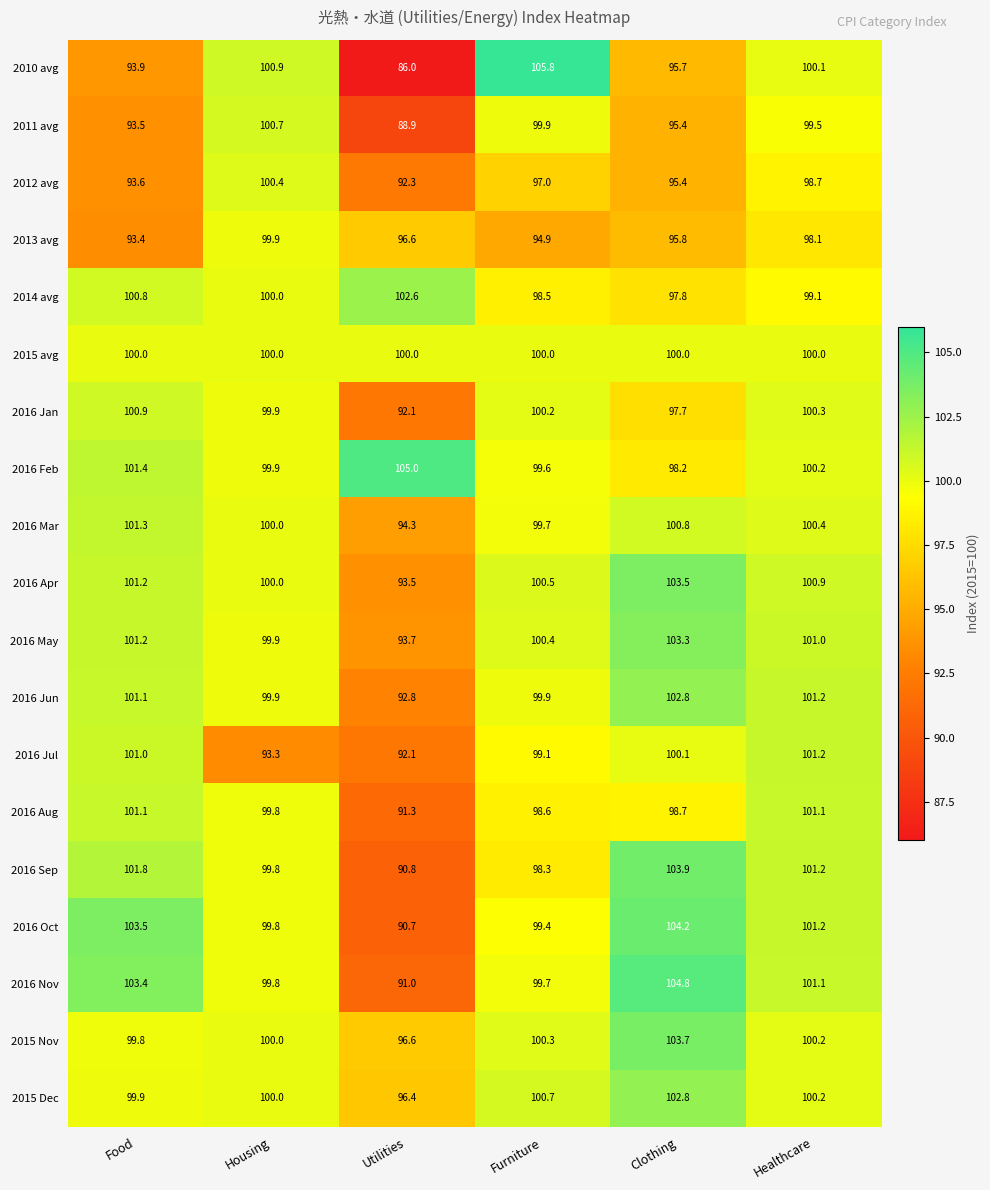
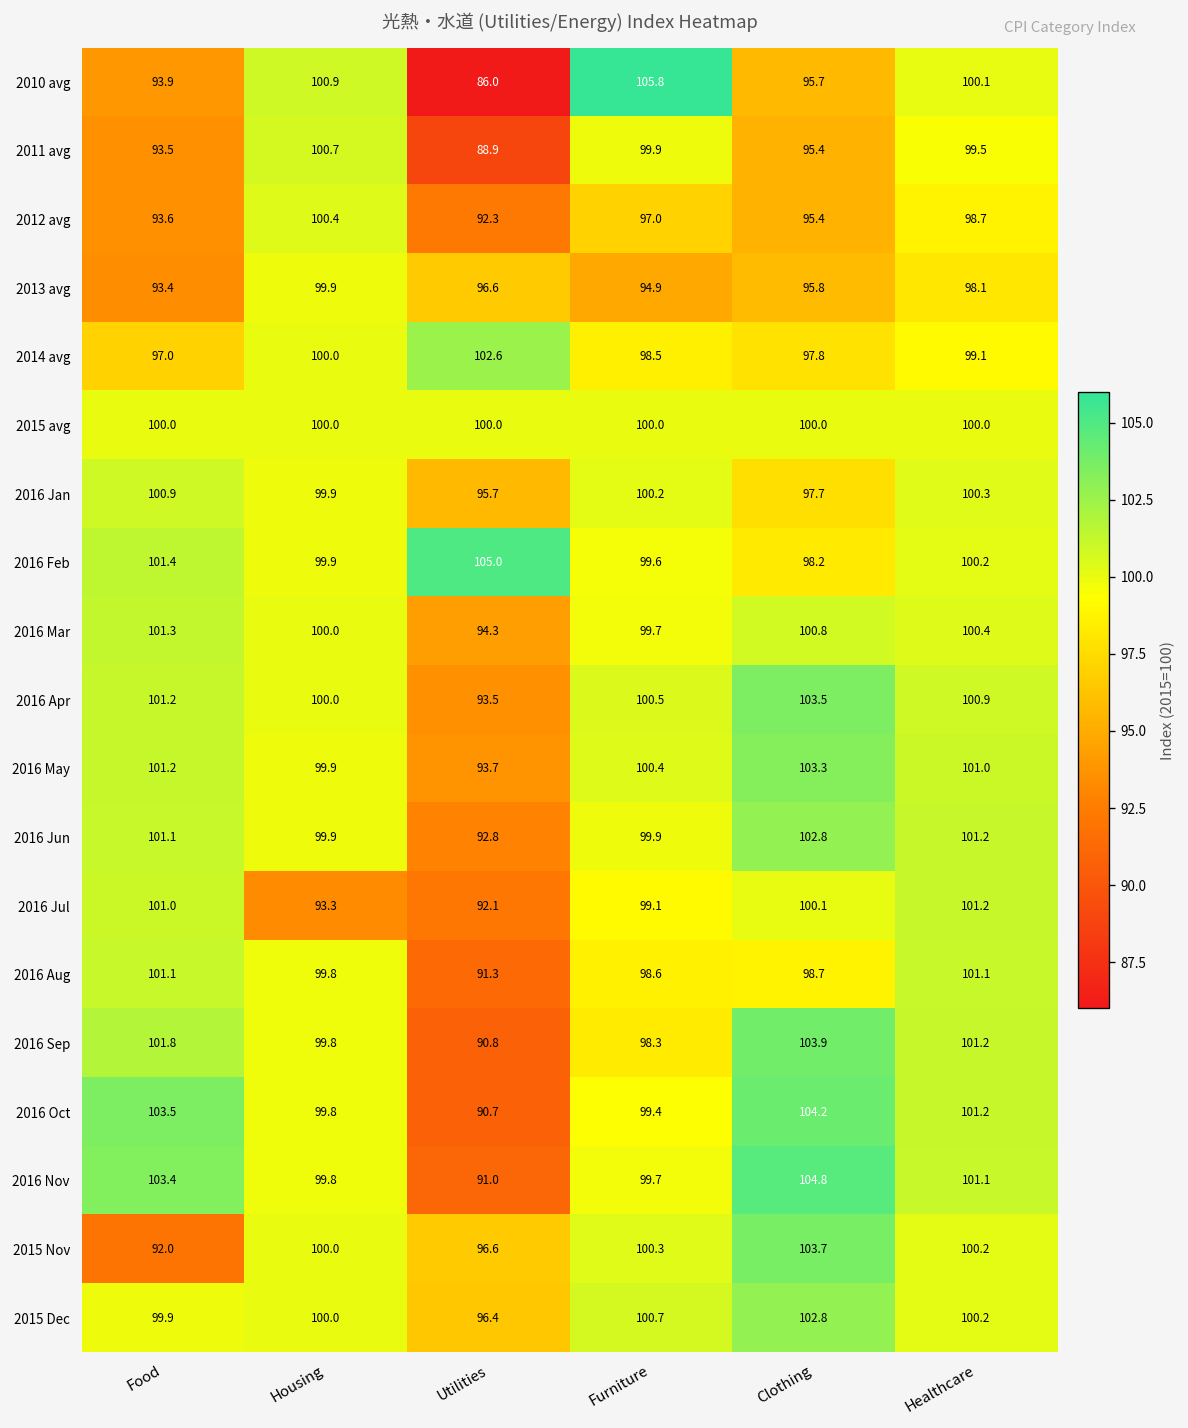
2014 avg, Food: 100.8 -> 97.0
2016 Jan, Utilities: 92.1 -> 95.7
2015 Nov, Food: 99.8 -> 92.0
